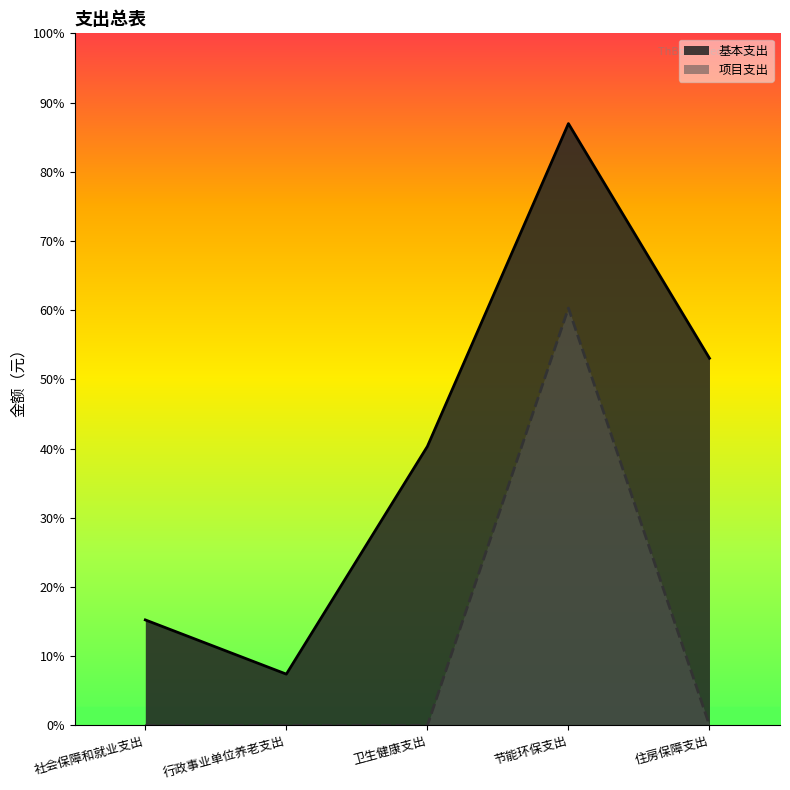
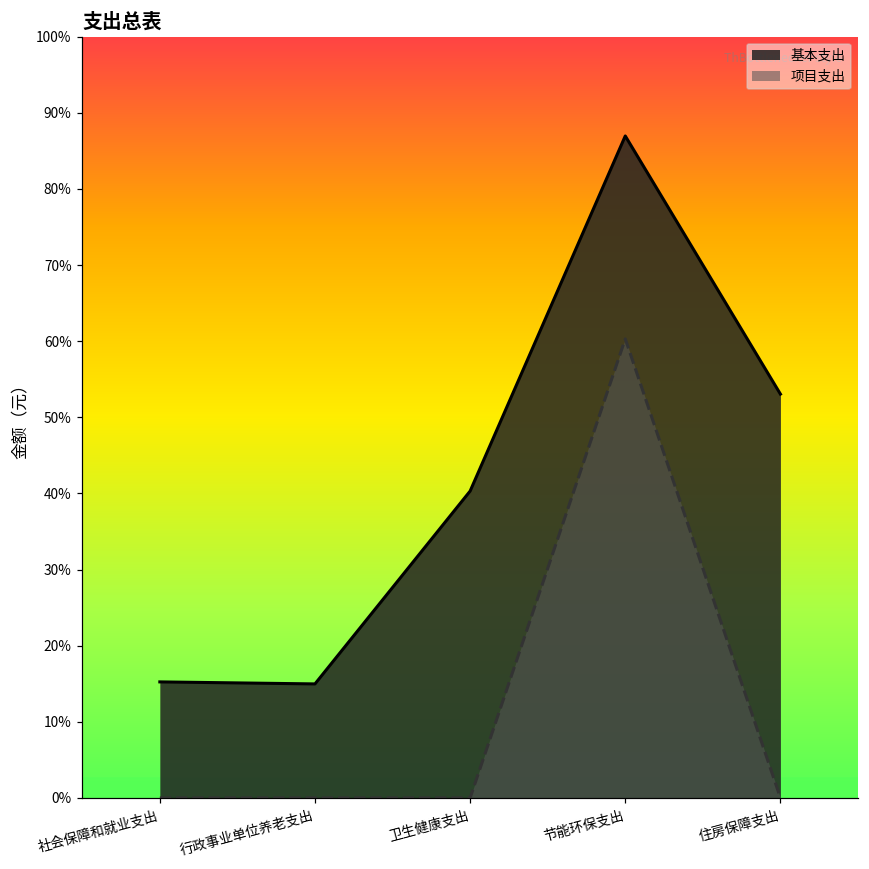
基本支出, 行政事业单位养老支出: 7% -> 15%
